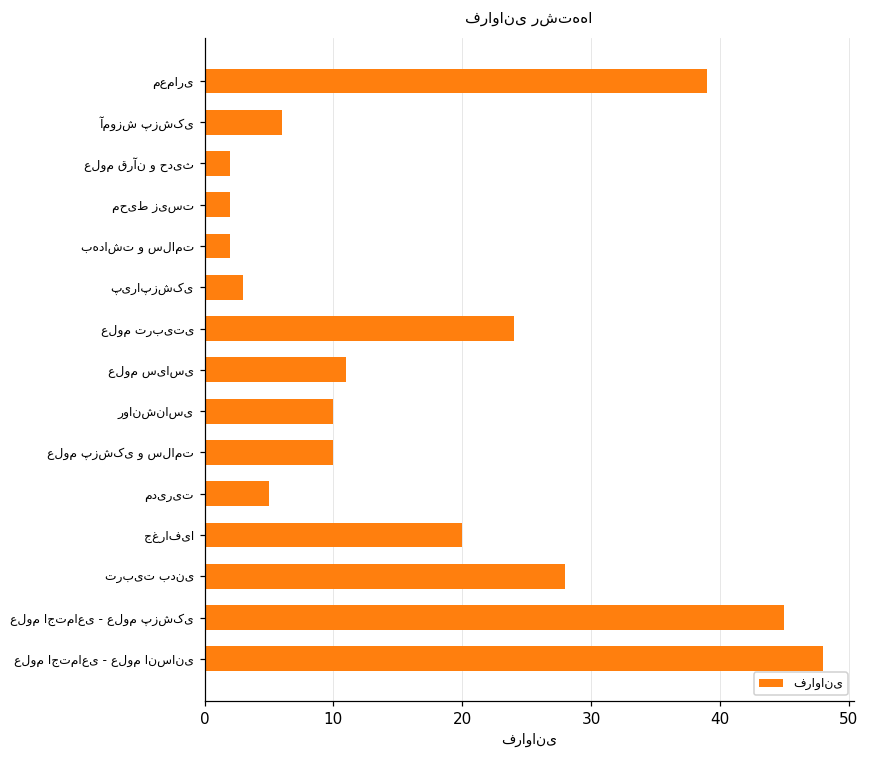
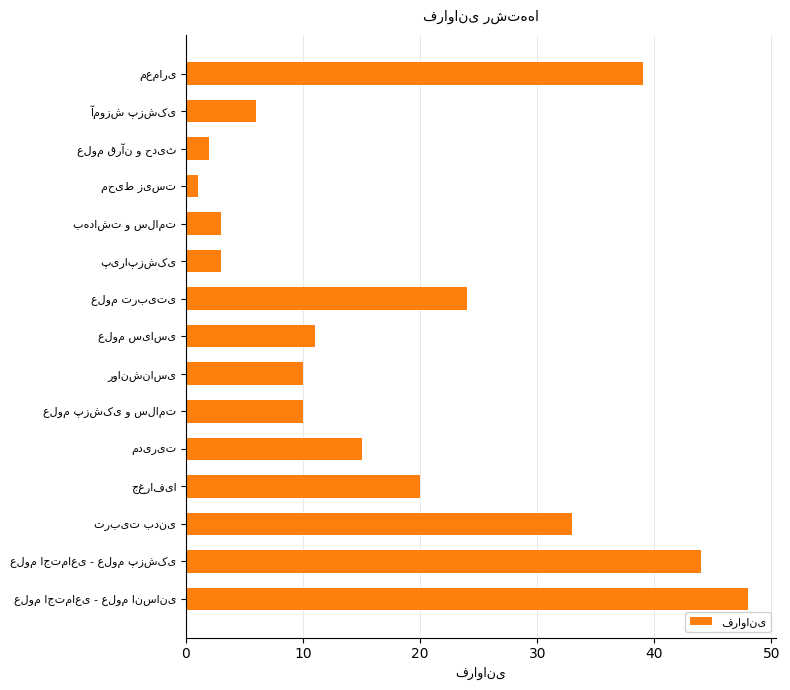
محیط زیست: 2 -> 1
بهداشت و سلامت: 2 -> 3
مدیریت: 5 -> 15
تربیت بدنی: 28 -> 33
علوم اجتماعی - علوم پزشکی: 45 -> 44
